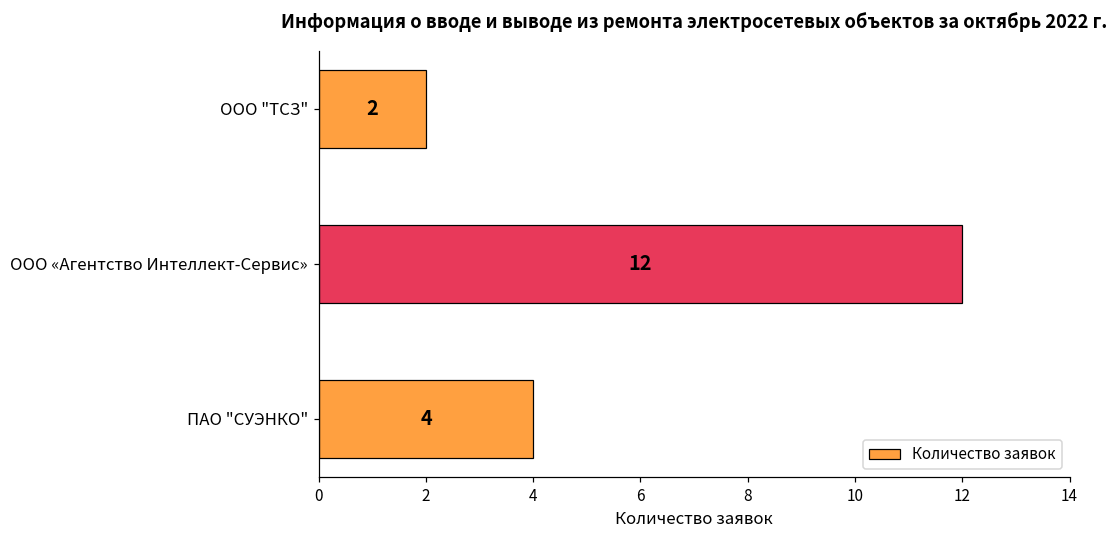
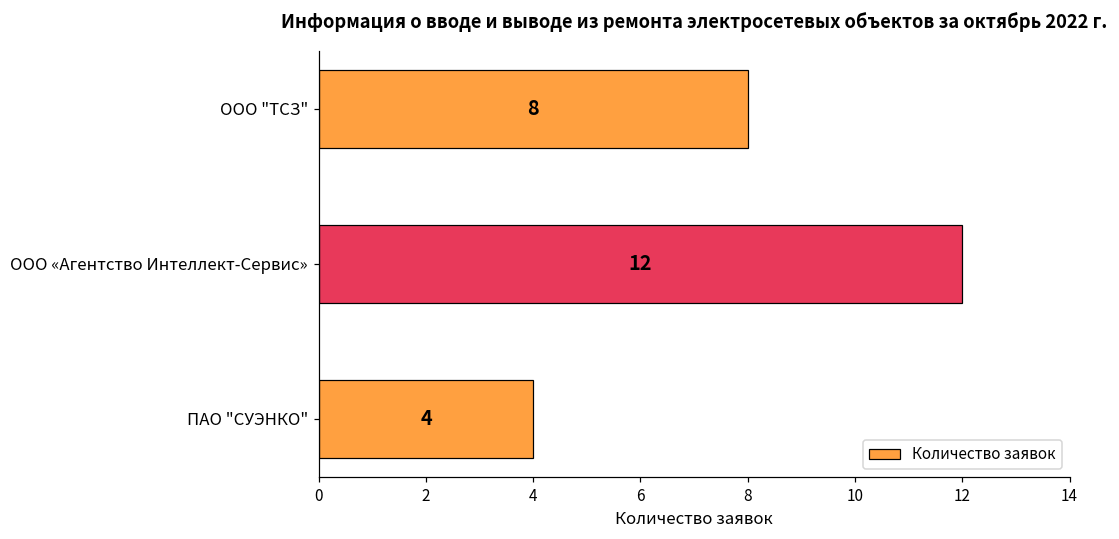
ООО "ТСЗ": 2 -> 8
